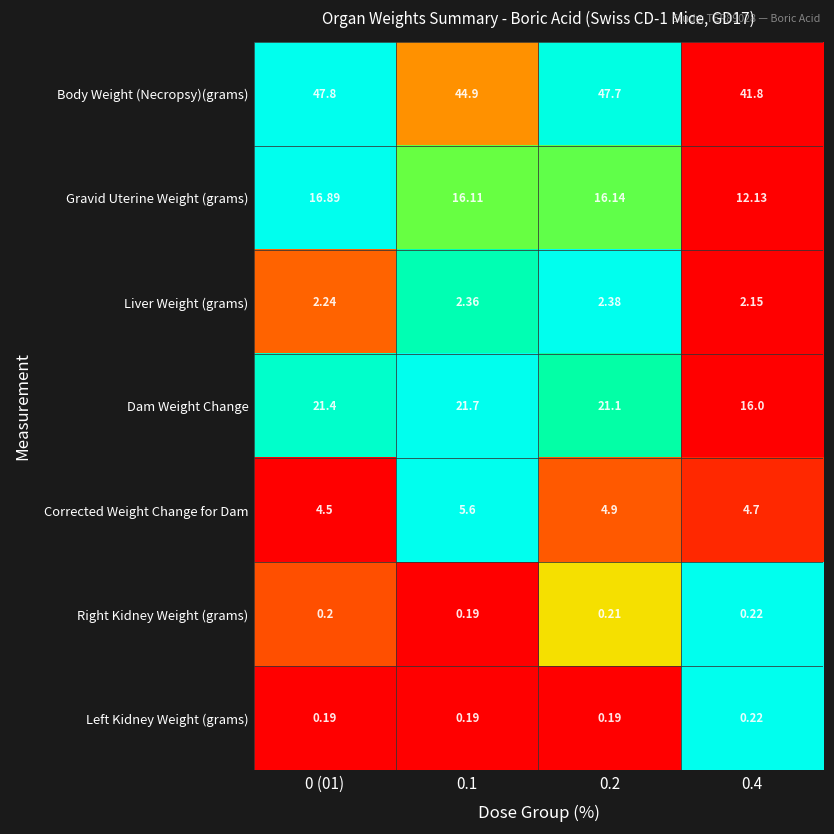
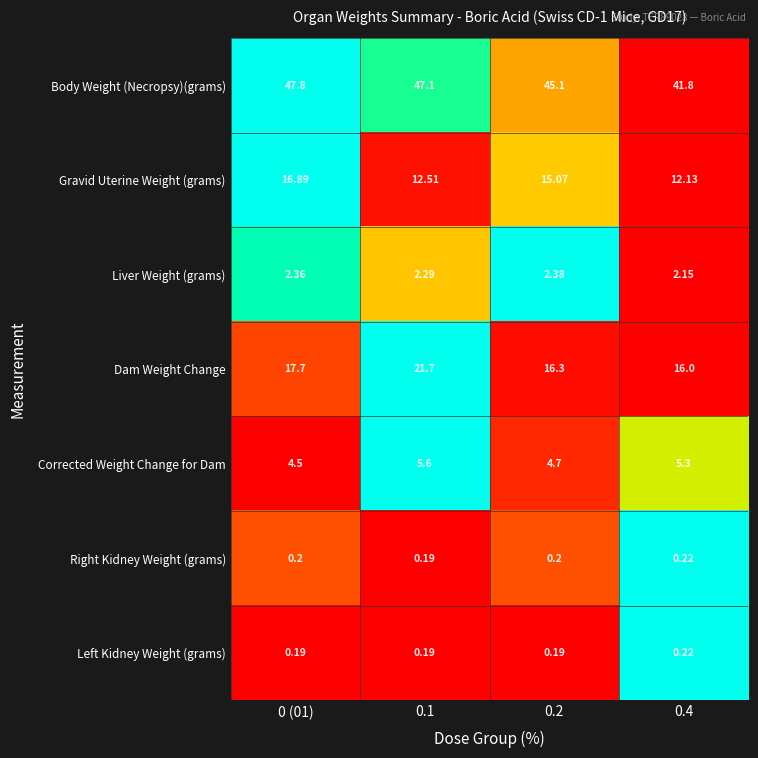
Body Weight (Necropsy)(grams), 0.1: 44.9 -> 47.1
Body Weight (Necropsy)(grams), 0.2: 47.7 -> 45.1
Gravid Uterine Weight (grams), 0.1: 16.11 -> 12.51
Gravid Uterine Weight (grams), 0.2: 16.14 -> 15.07
Liver Weight (grams), 0 (01): 2.24 -> 2.36
Liver Weight (grams), 0.1: 2.36 -> 2.29
Dam Weight Change, 0 (01): 21.4 -> 17.7
Dam Weight Change, 0.2: 21.1 -> 16.3
Corrected Weight Change for Dam, 0.2: 4.9 -> 4.7
Corrected Weight Change for Dam, 0.4: 4.7 -> 5.3
Right Kidney Weight (grams), 0.2: 0.21 -> 0.2
